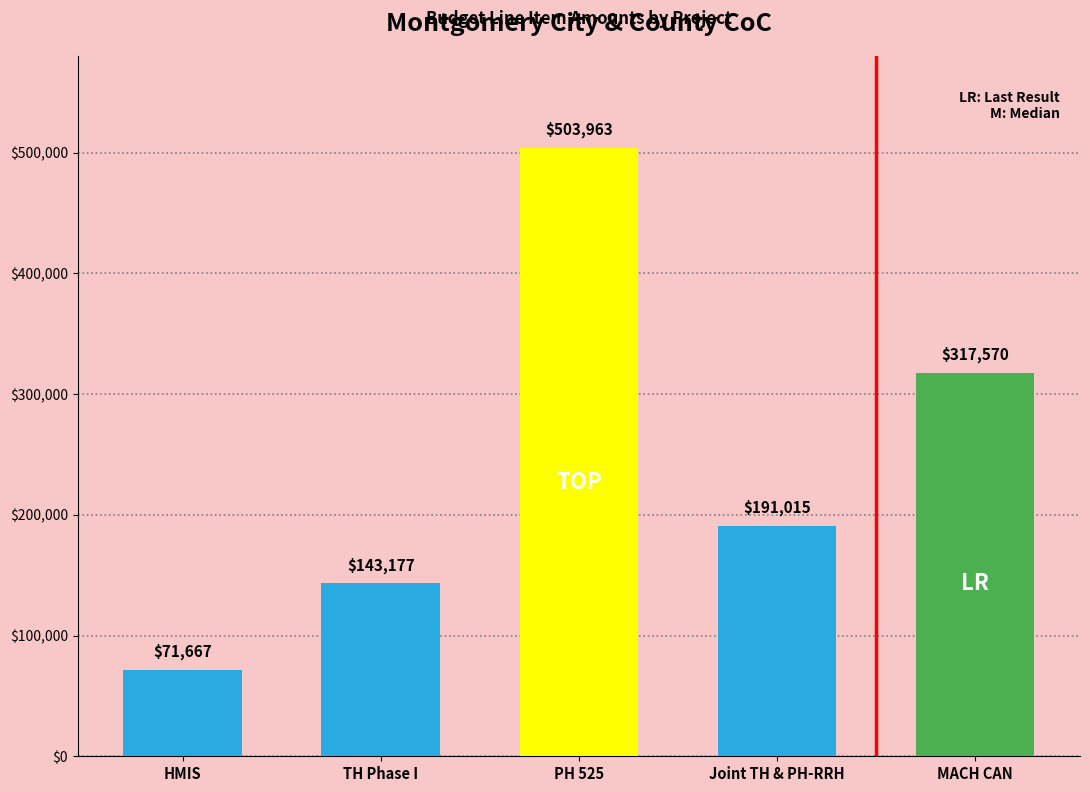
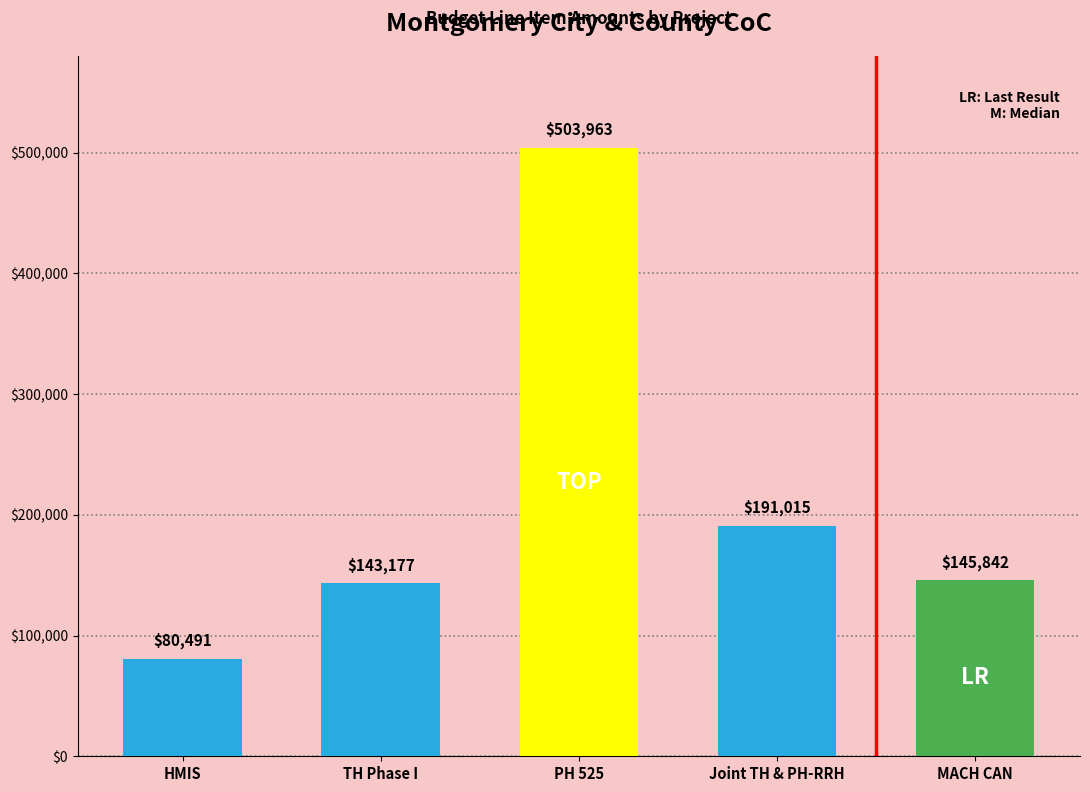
HMIS: $71,667 -> $80,491
MACH CAN: $317,570 -> $145,842
